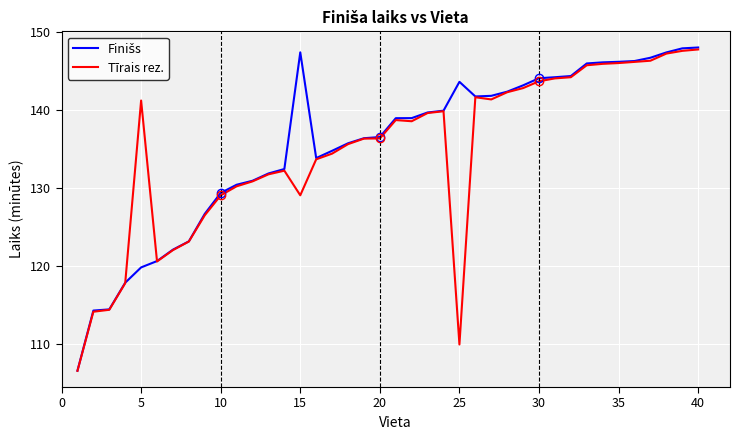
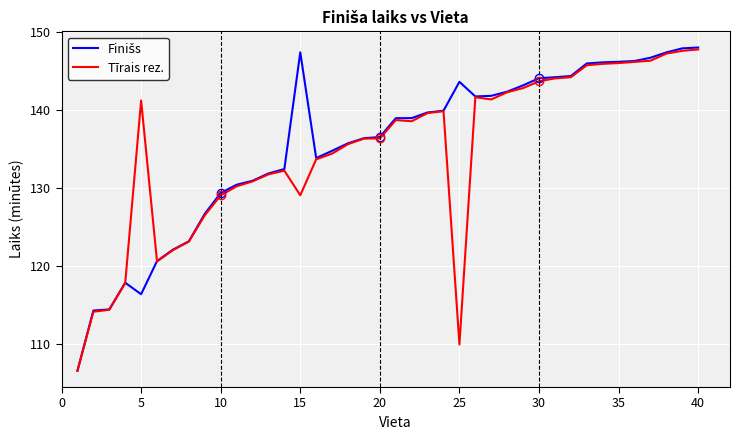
Finišs, 5: 120 -> 116
